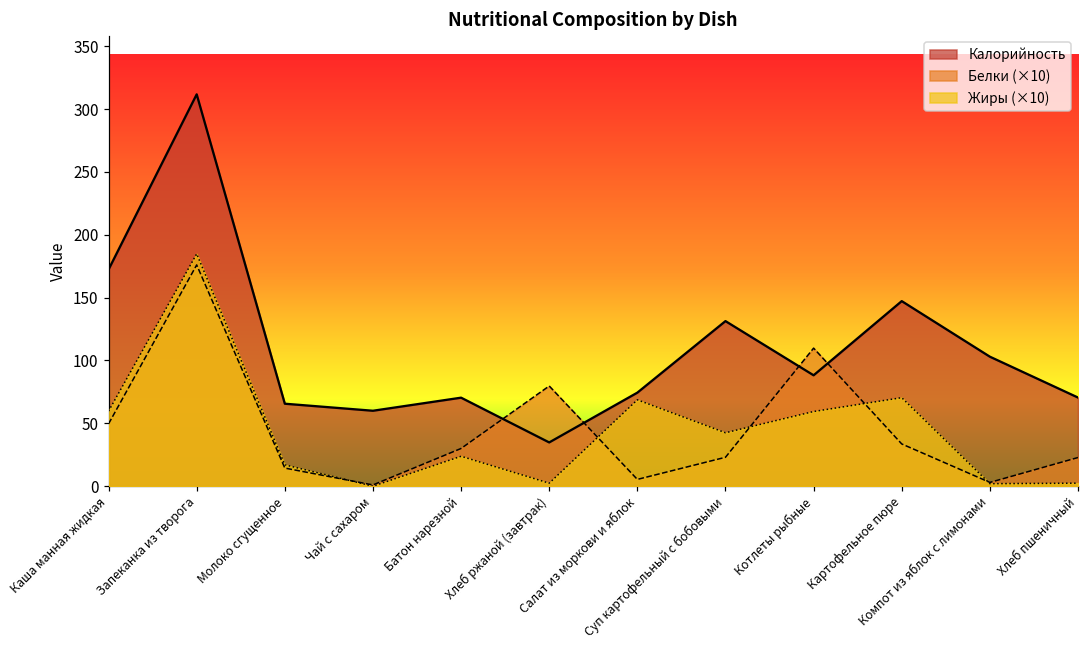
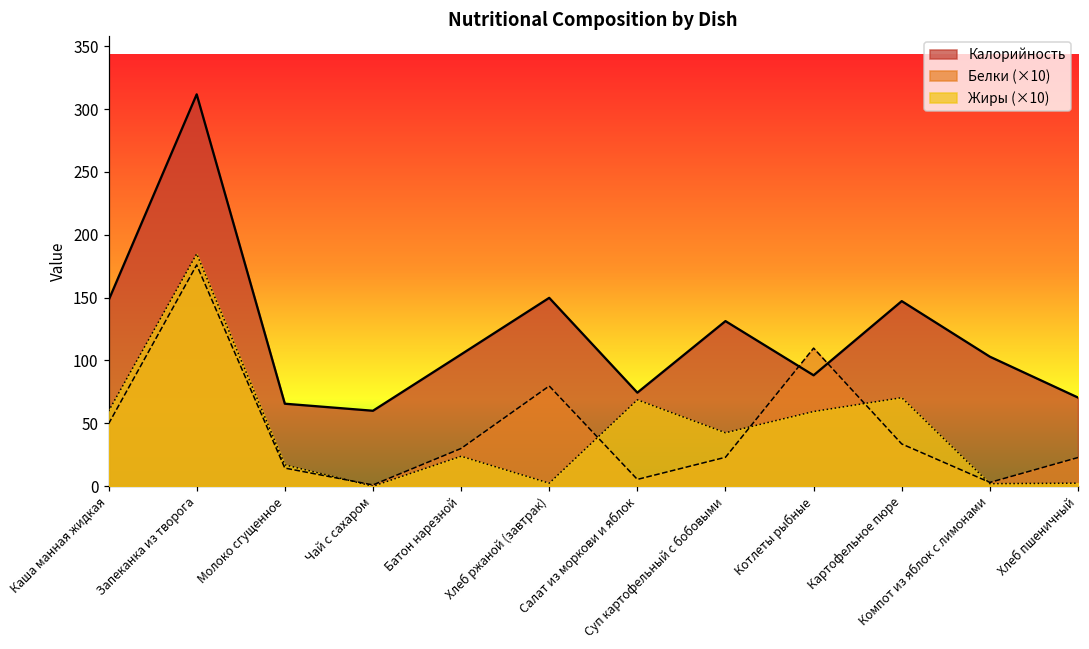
Калорийность, Каша манная жидкая: 172 -> 148
Калорийность, Батон нарезной: 70 -> 105
Калорийность, Хлеб ржаной (завтрак): 35 -> 150
